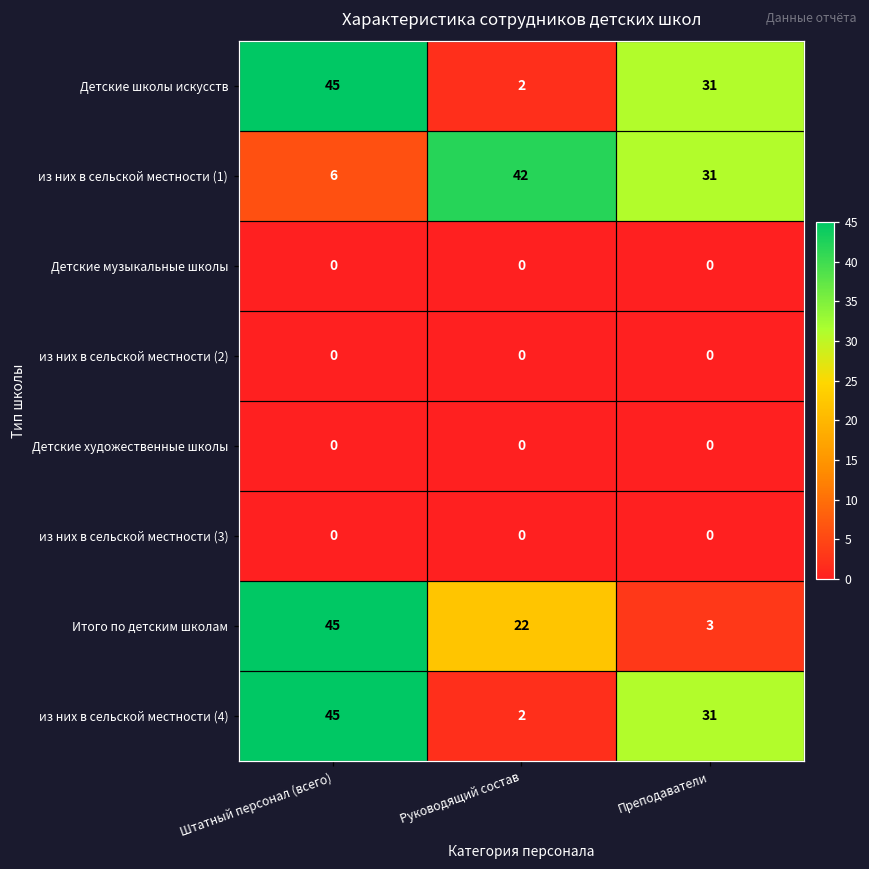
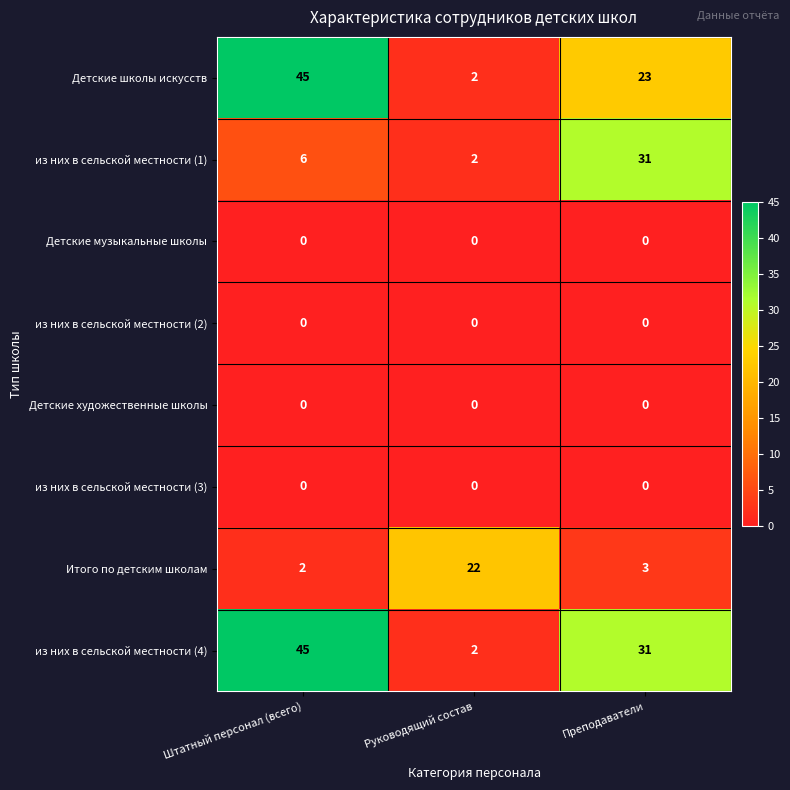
Детские школы искусств, Преподаватели: 31 -> 23
из них в сельской местности (1), Руководящий состав: 42 -> 2
Итого по детским школам, Штатный персонал (всего): 45 -> 2
